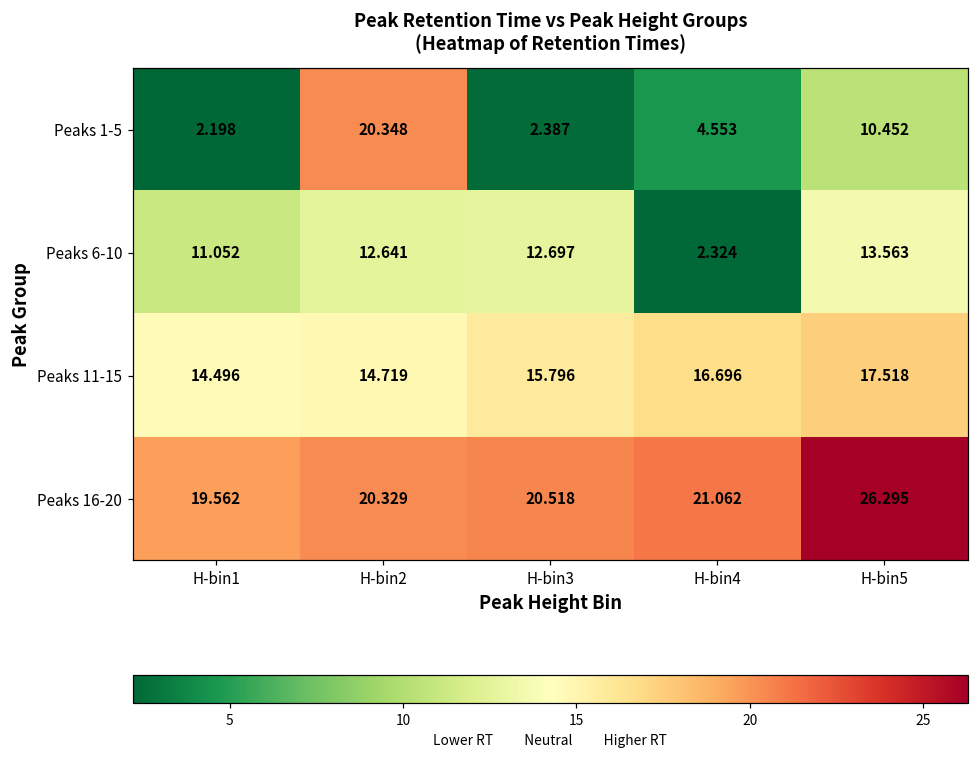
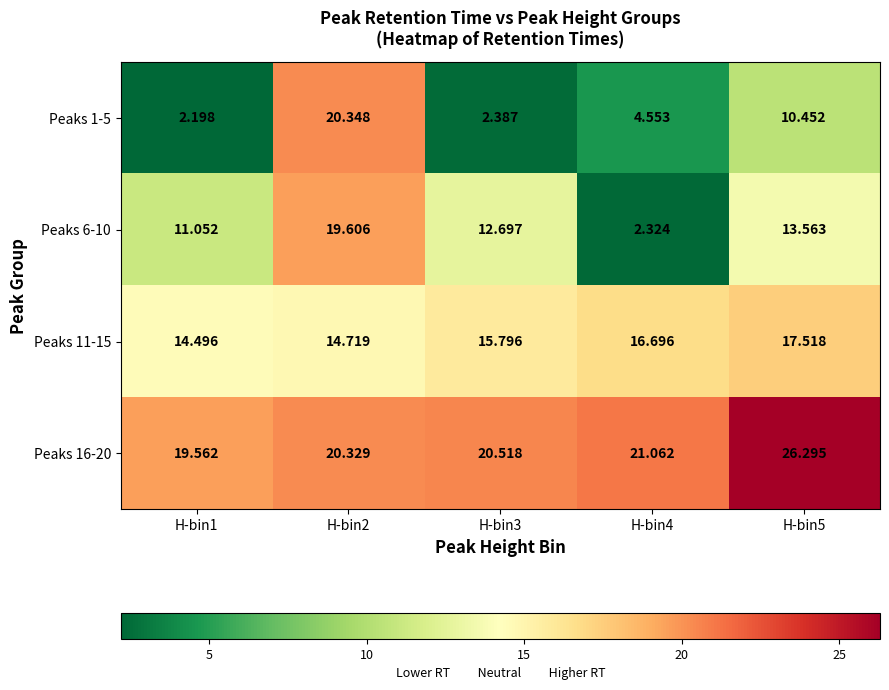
Peaks 6-10, H-bin2: 12.641 -> 19.606
